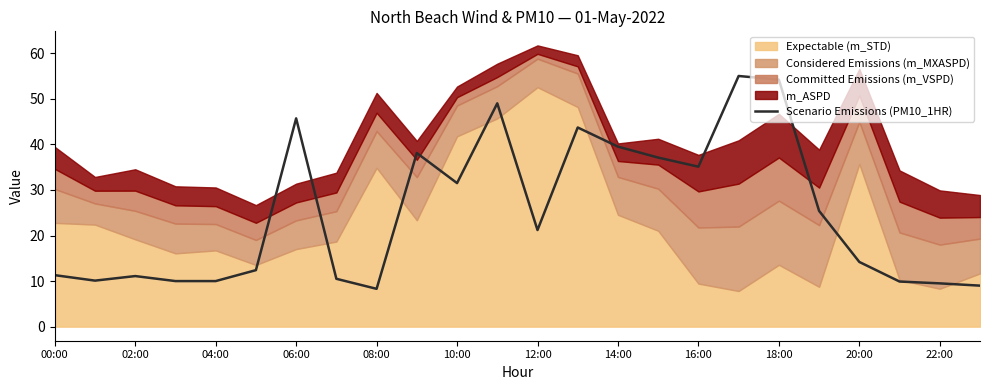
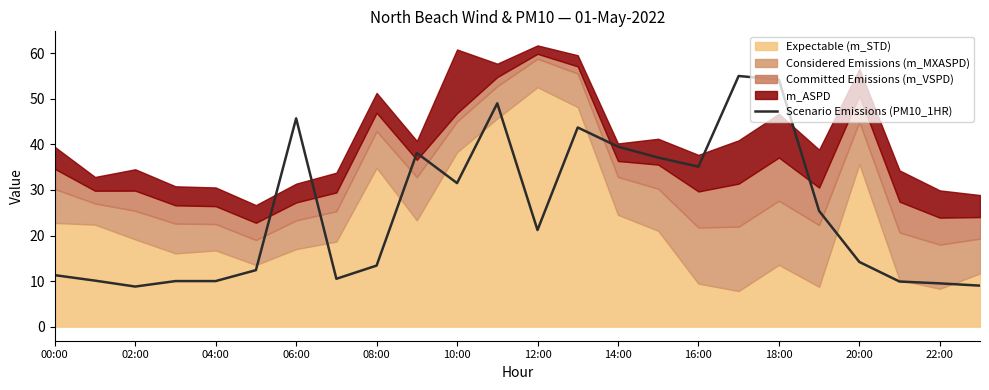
Scenario Emissions (PM10_1HR), 02:00: 11 -> 9
Scenario Emissions (PM10_1HR), 08:00: 8 -> 13
Expectable (m_STD), 10:00: 42 -> 38
m_ASPD, 10:00: 2 -> 14
